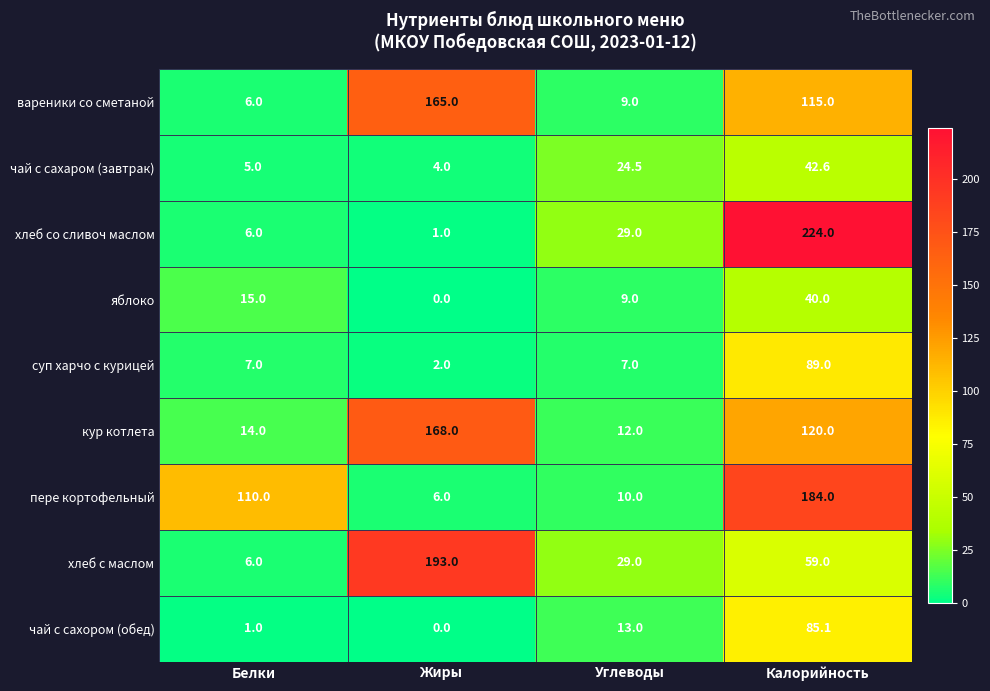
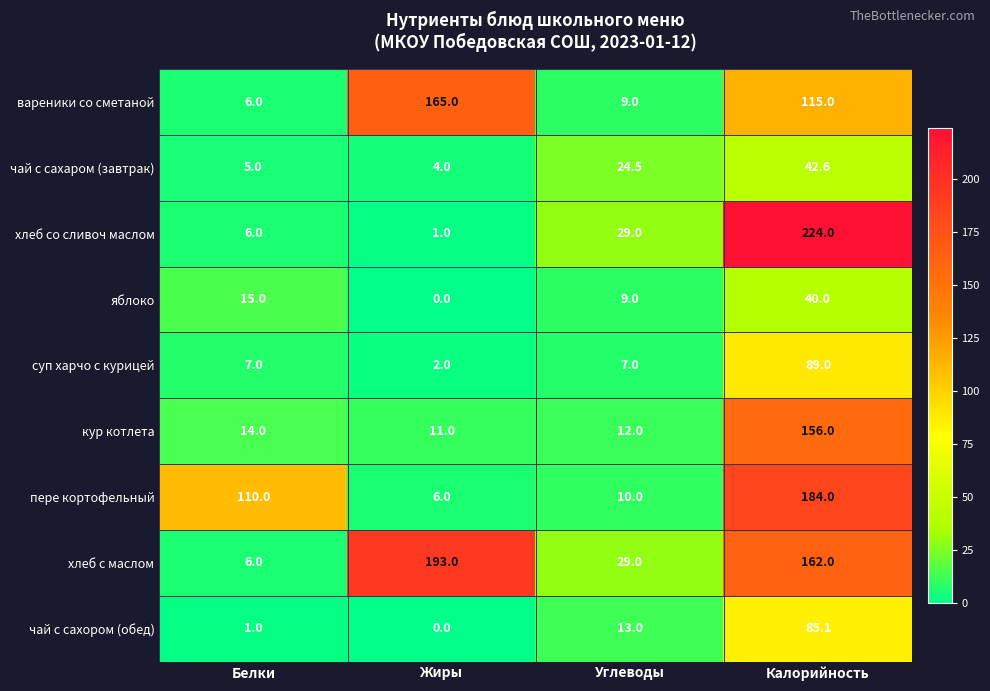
кур котлета, Жиры: 168.0 -> 11.0
кур котлета, Калорийность: 120.0 -> 156.0
хлеб с маслом, Калорийность: 59.0 -> 162.0
